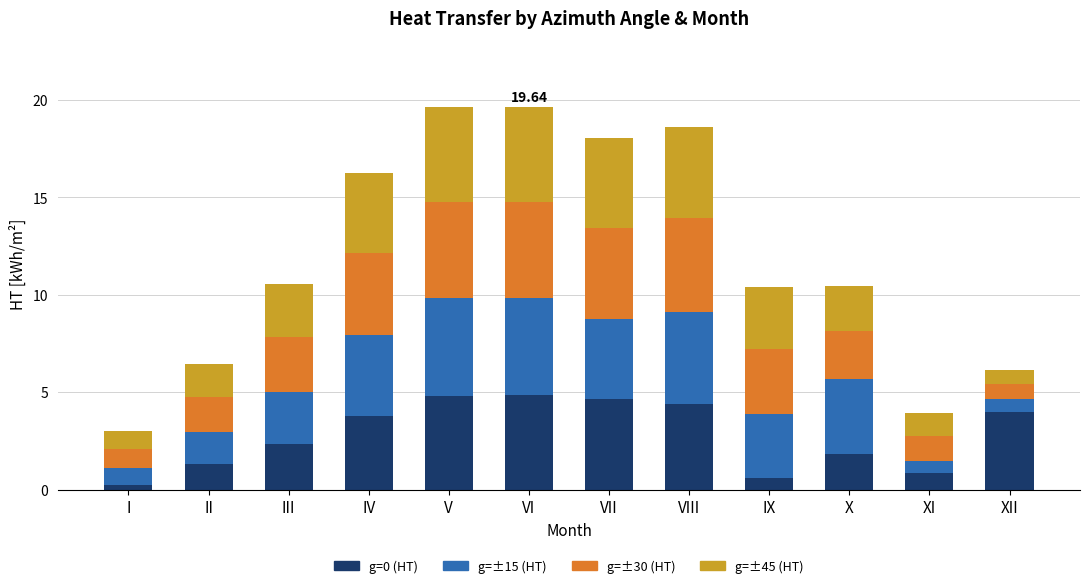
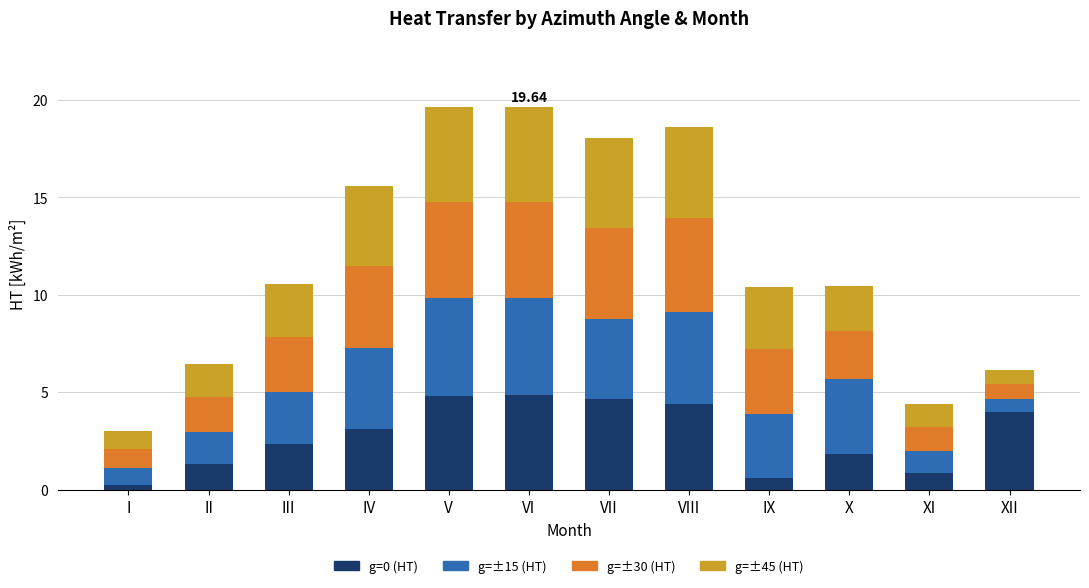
g=0 (HT), IV: 3.8 -> 3.1
g=±15 (HT), XI: 0.7 -> 1.1
